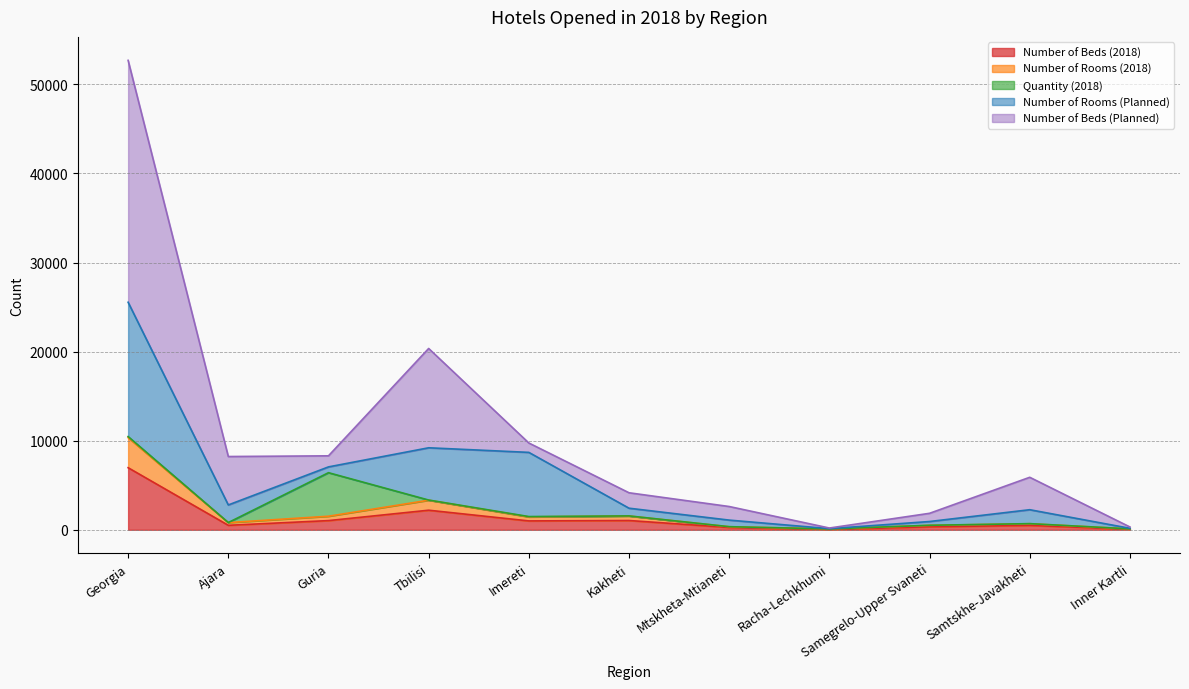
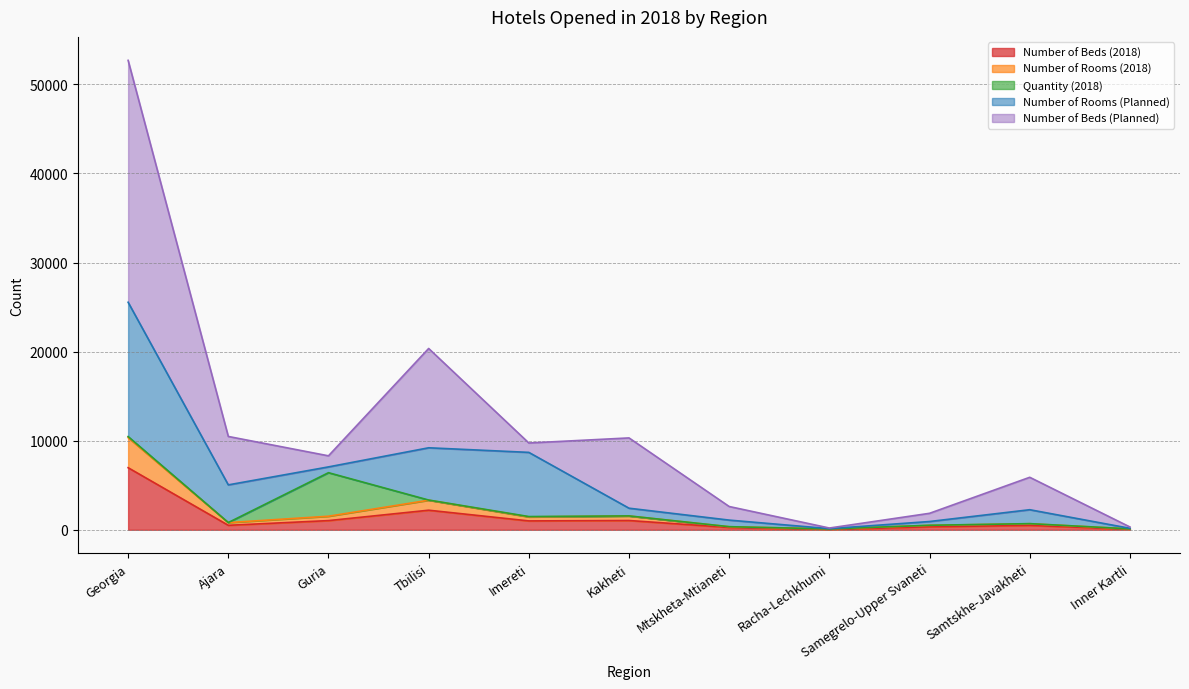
Number of Rooms (Planned), Ajara: 2000 -> 4000
Number of Beds (Planned), Kakheti: 2000 -> 8000
